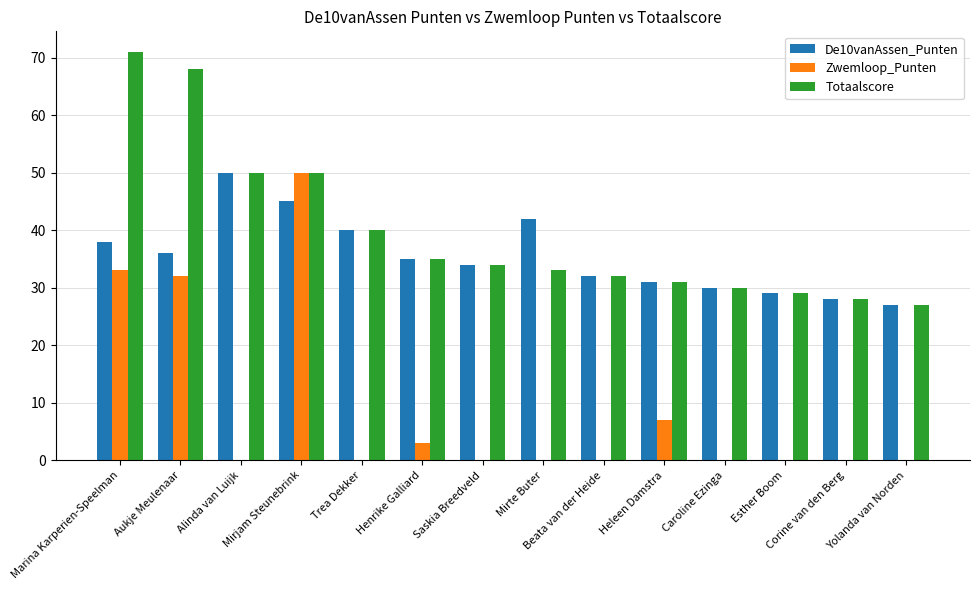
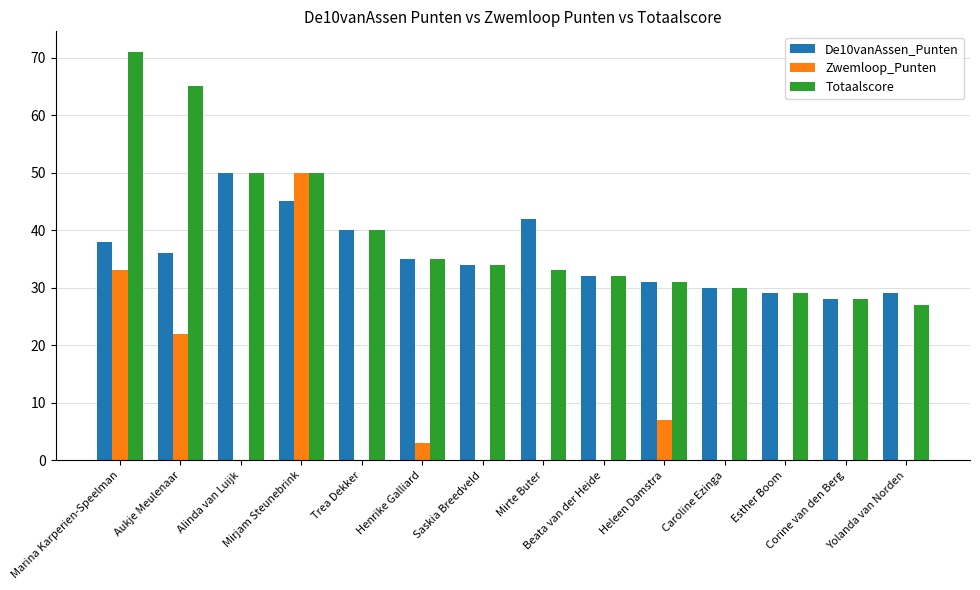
Zwemloop_Punten, Aukje Meulenaar: 32 -> 22
Totaalscore, Aukje Meulenaar: 68 -> 65
De10vanAssen_Punten, Yolanda van Norden: 27 -> 29
